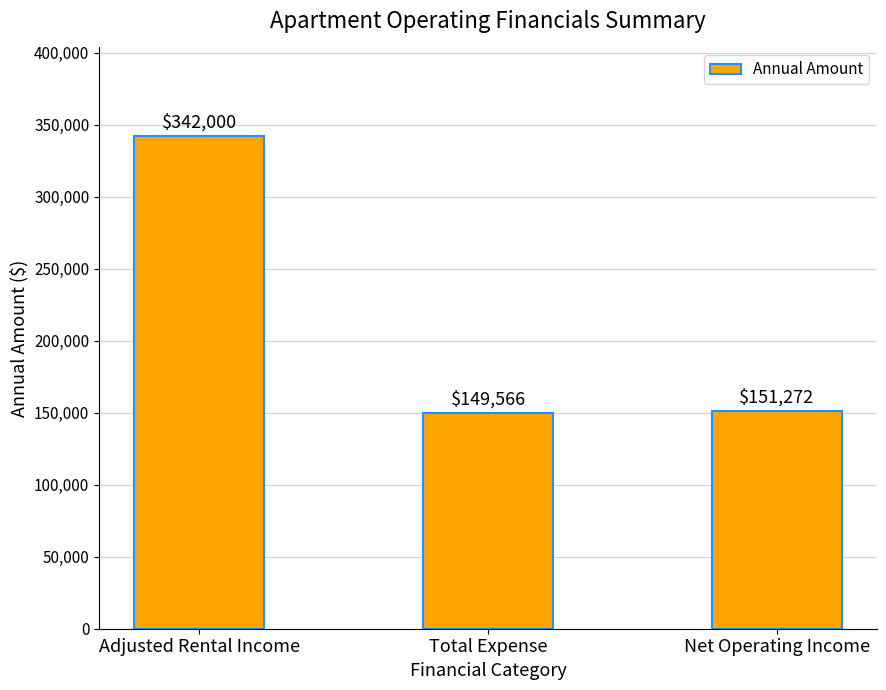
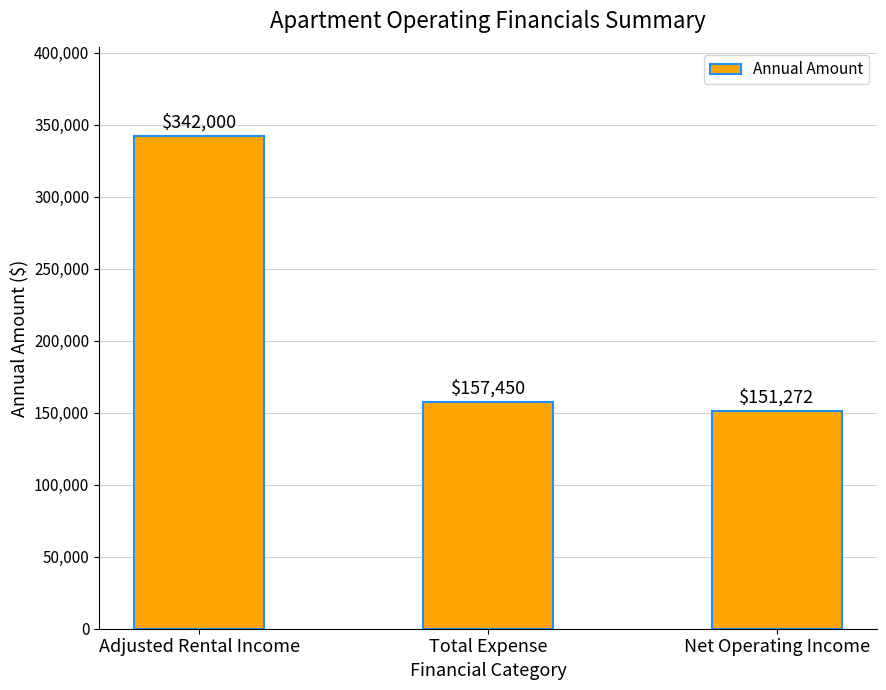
Total Expense: $149,566 -> $157,450
